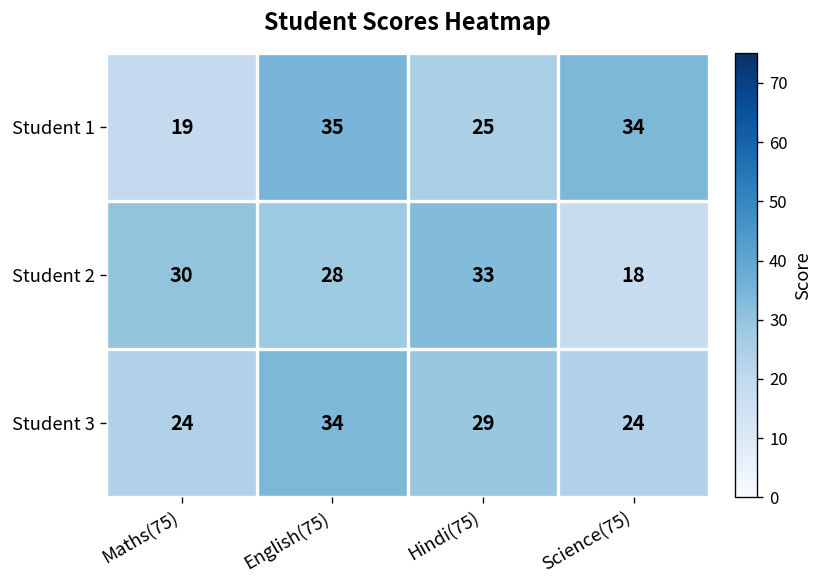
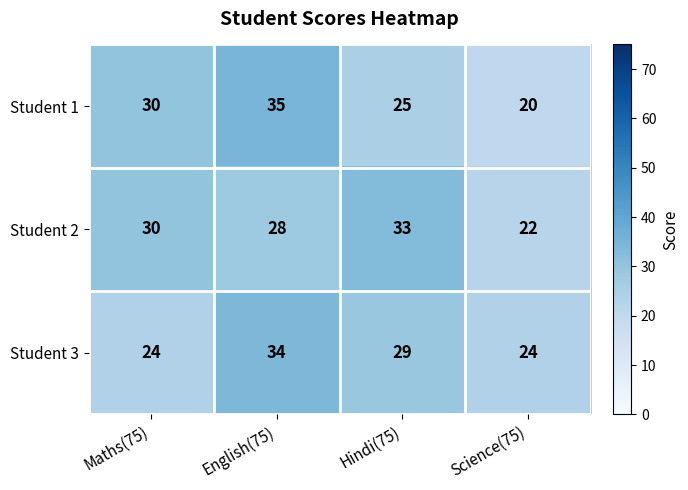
Student 1, Maths(75): 19 -> 30
Student 1, Science(75): 34 -> 20
Student 2, Science(75): 18 -> 22
